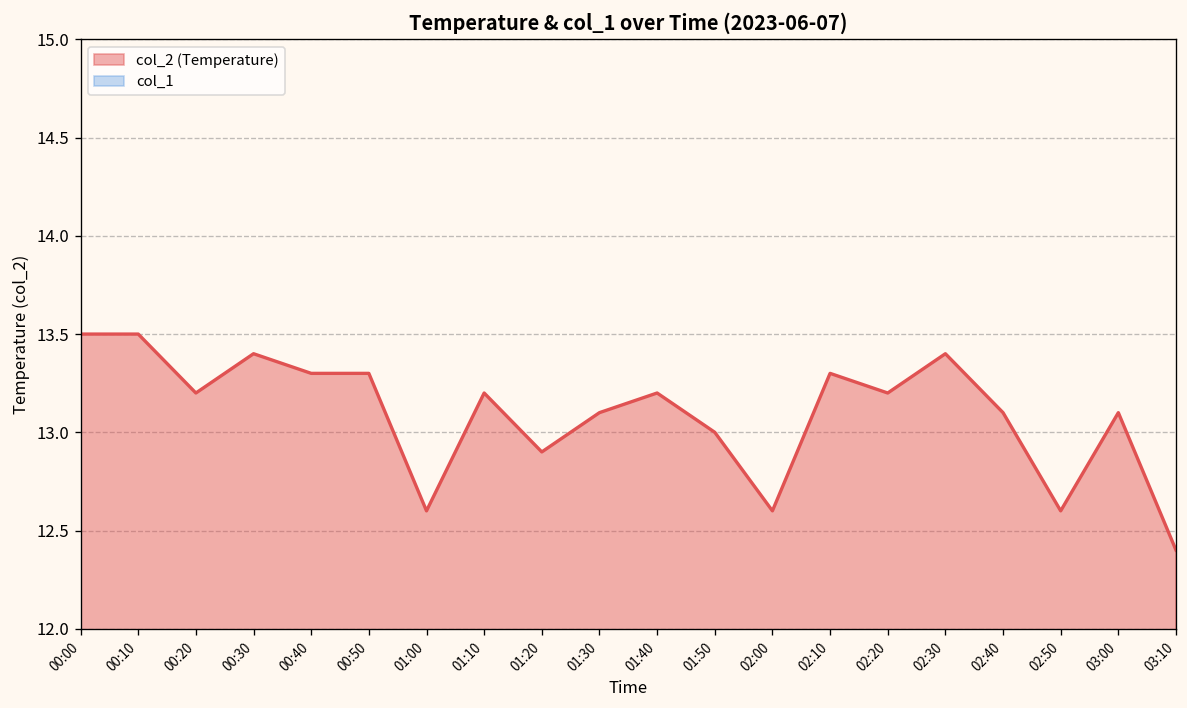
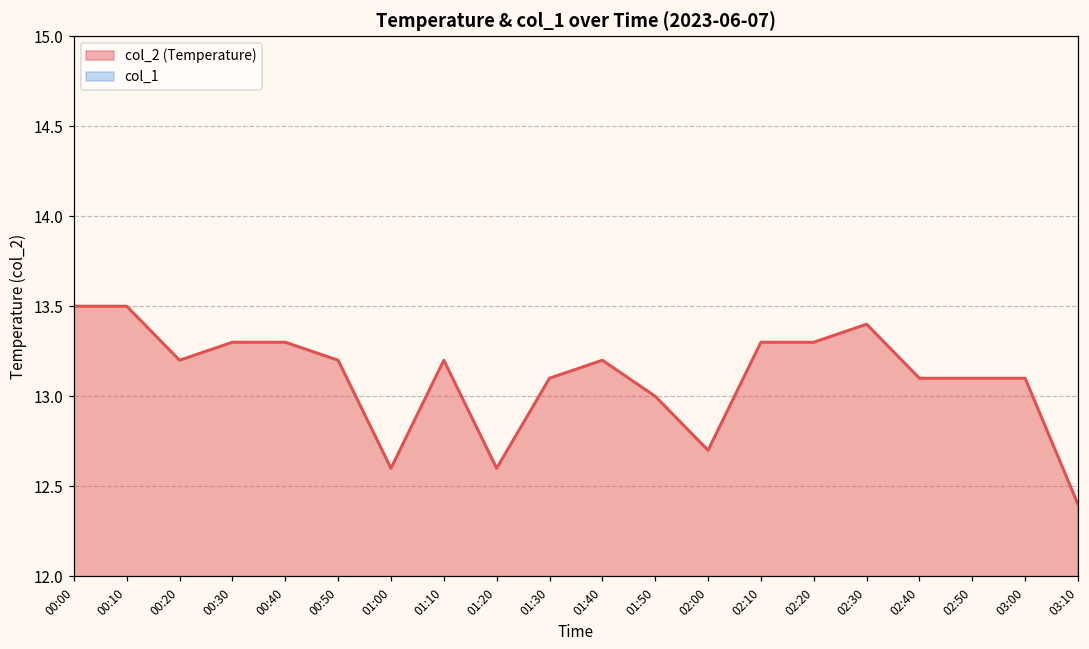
col_2 (Temperature), 00:30: 13.4 -> 13.3
col_2 (Temperature), 00:50: 13.3 -> 13.2
col_2 (Temperature), 01:20: 12.9 -> 12.6
col_2 (Temperature), 02:00: 12.6 -> 12.7
col_2 (Temperature), 02:20: 13.2 -> 13.3
col_2 (Temperature), 02:50: 12.6 -> 13.1
